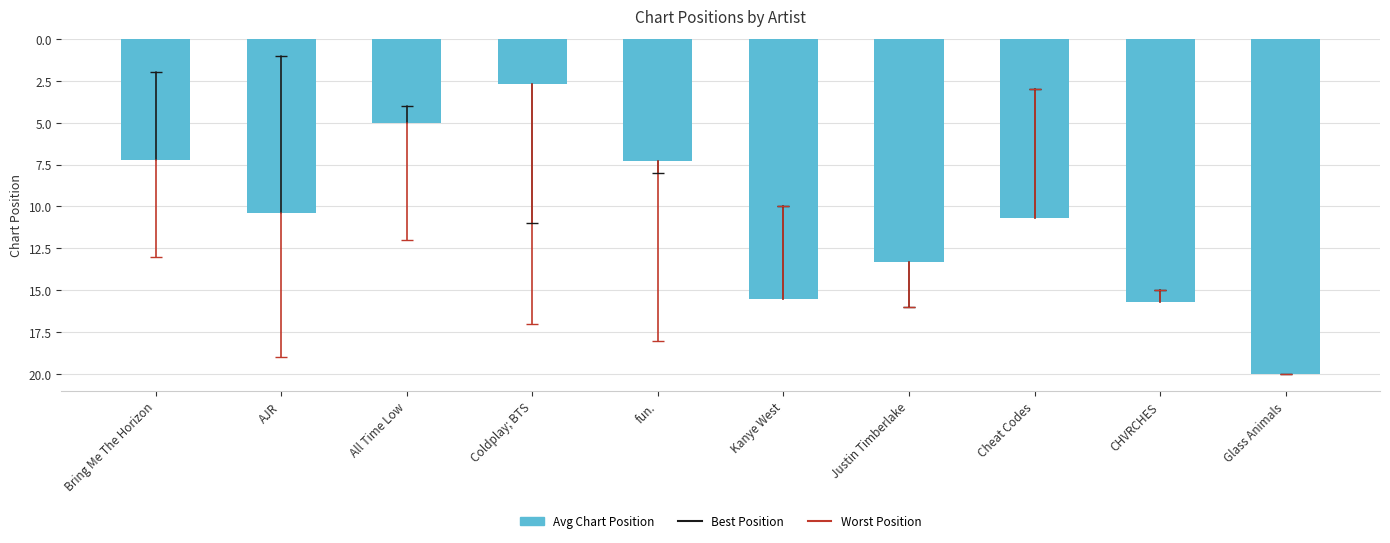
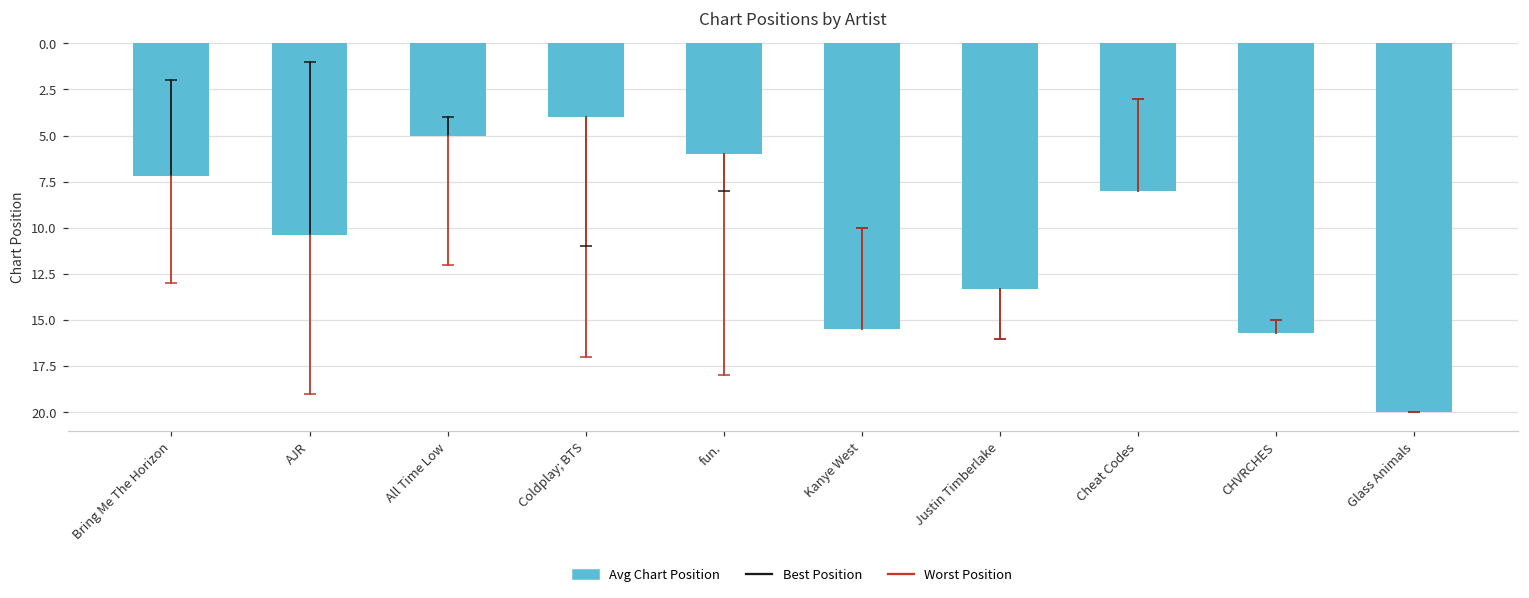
Avg Chart Position, Coldplay; BTS: 2.7 -> 4.0
Avg Chart Position, fun.: 7.3 -> 6.0
Avg Chart Position, Cheat Codes: 10.7 -> 8.0
